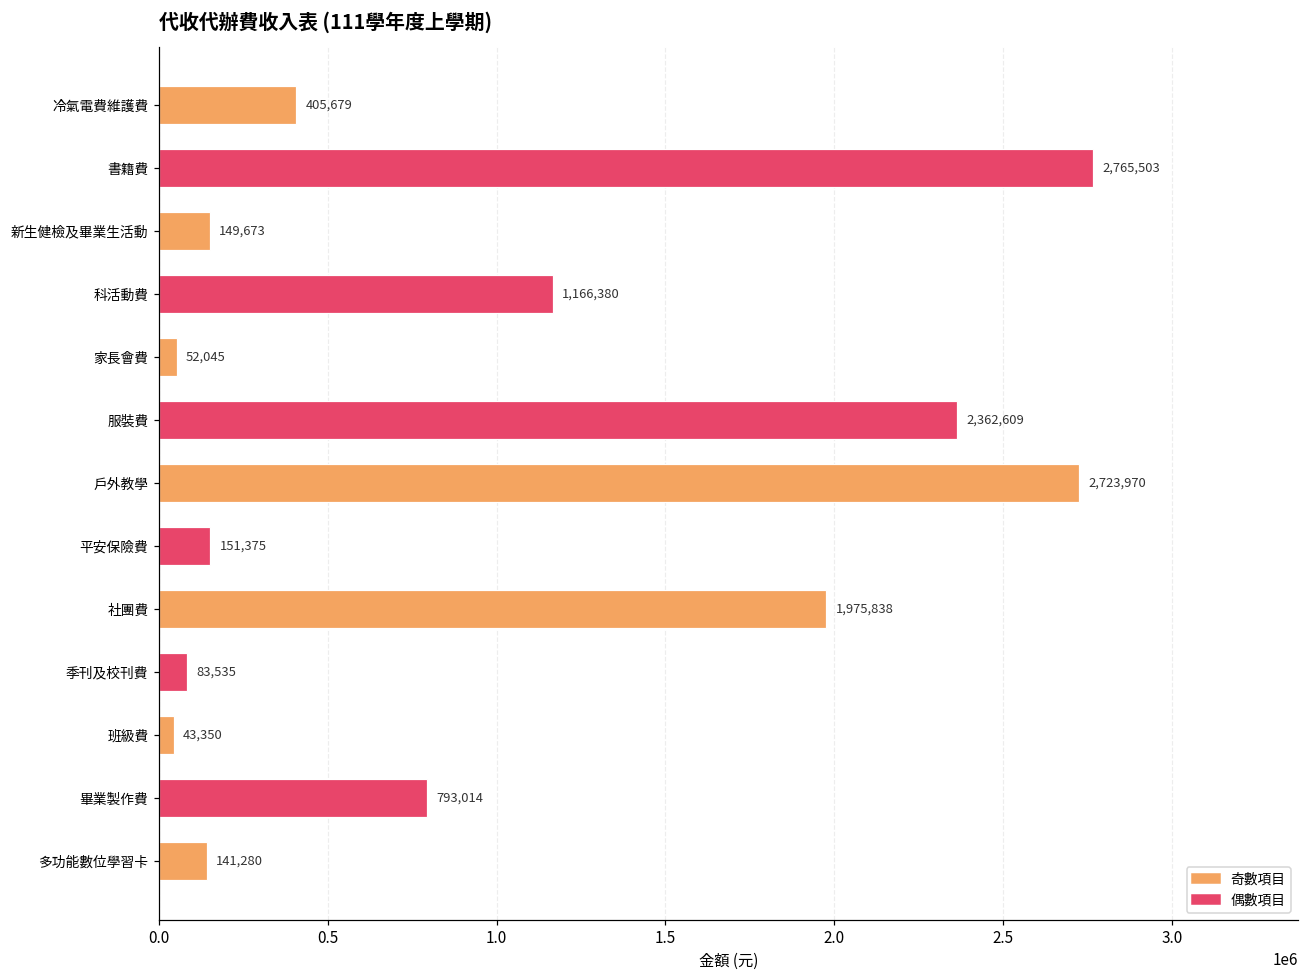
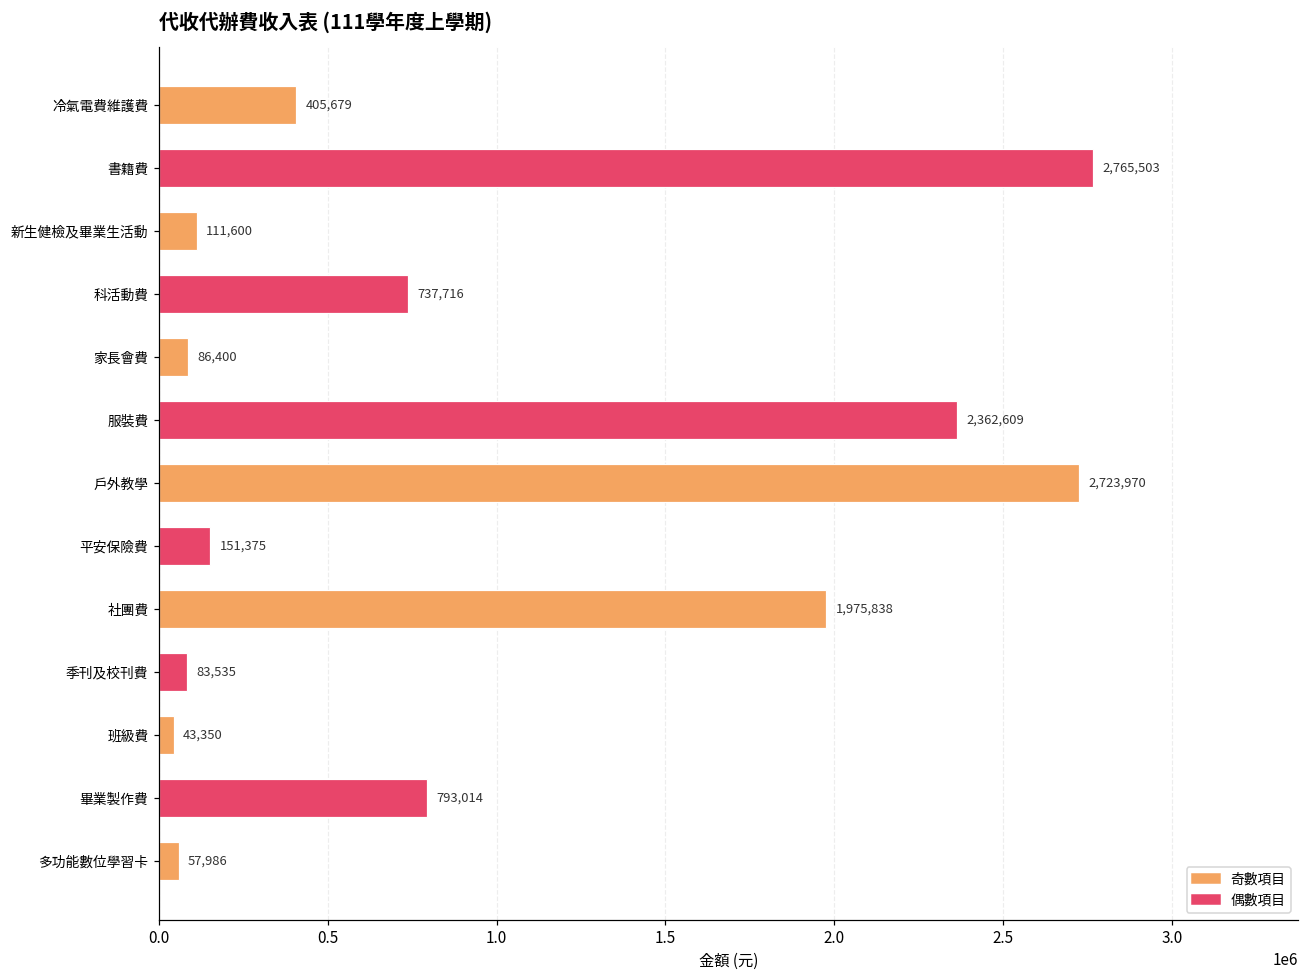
新生健檢及畢業生活動: 149,673 -> 111,600
科活動費: 1,166,380 -> 737,716
家長會費: 52,045 -> 86,400
多功能數位學習卡: 141,280 -> 57,986
